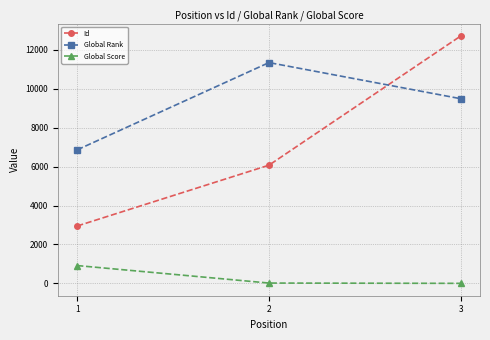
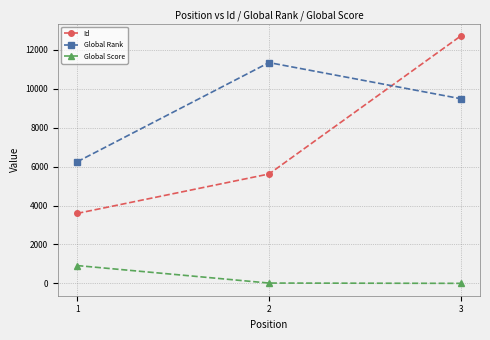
Id, 1: 3000 -> 3600
Global Rank, 1: 6900 -> 6300
Id, 2: 6100 -> 5600
